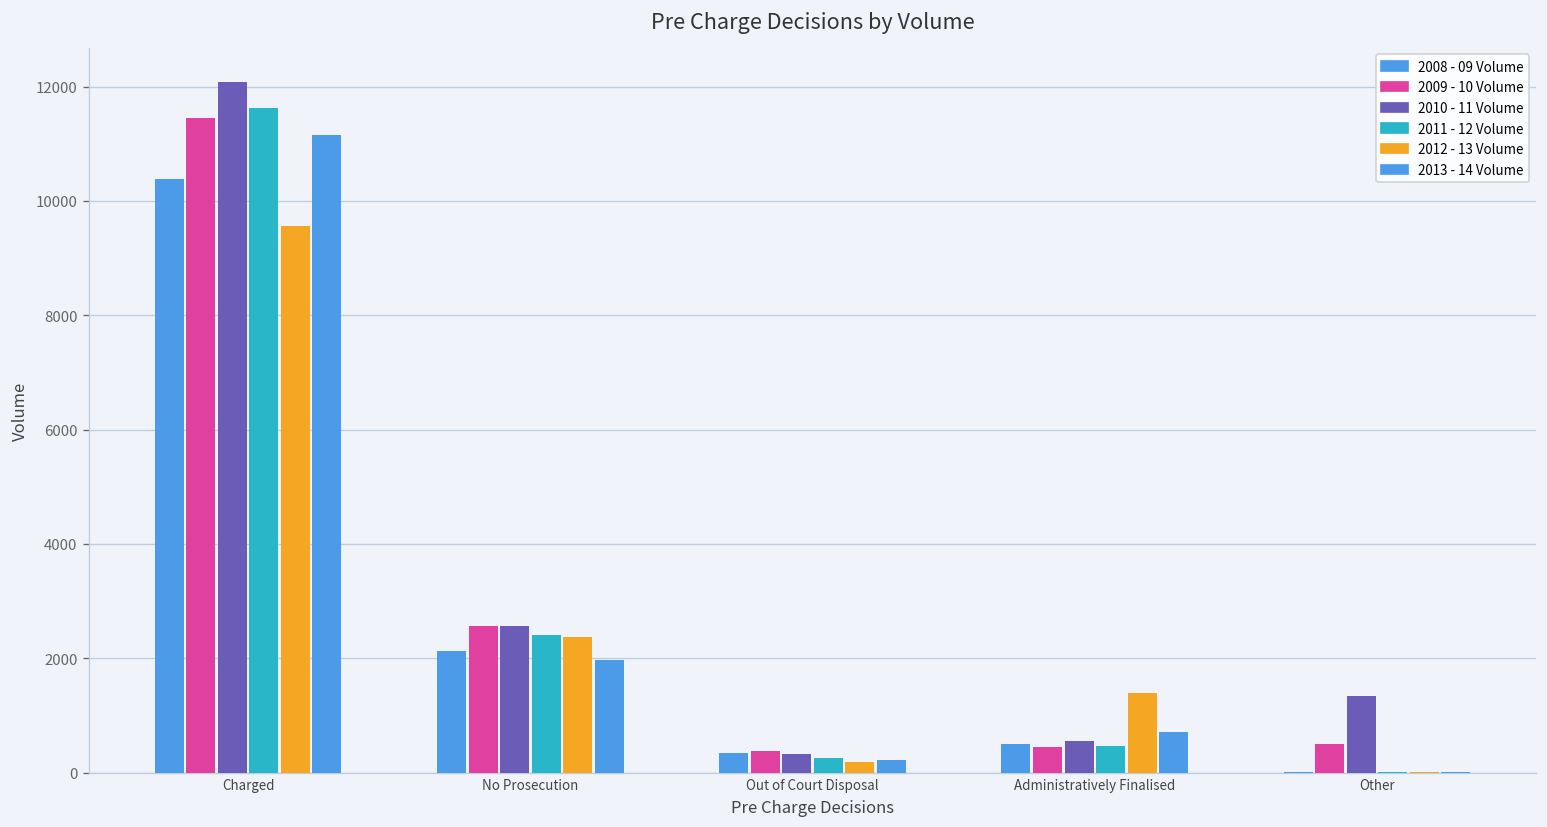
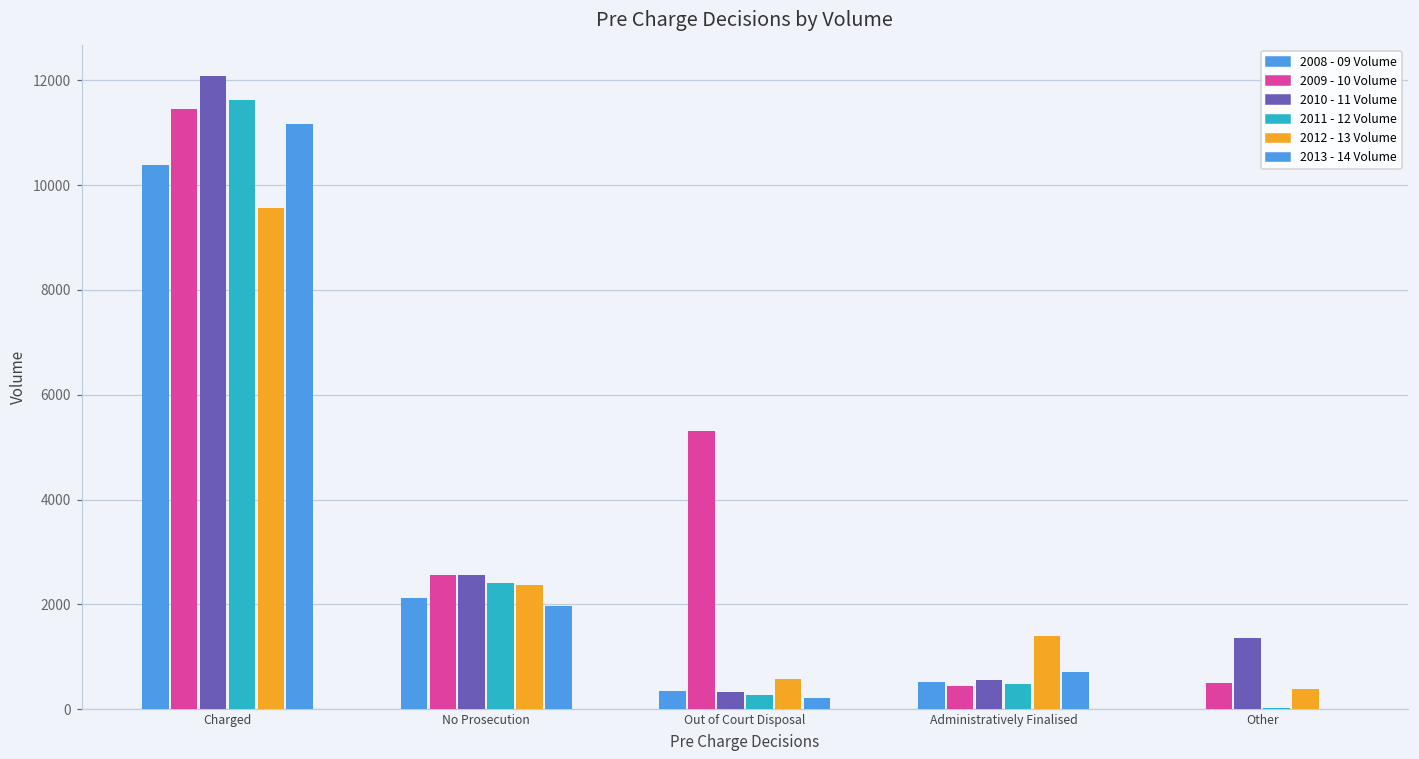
2009 - 10 Volume, Out of Court Disposal: 400 -> 5300
2012 - 13 Volume, Out of Court Disposal: 200 -> 600
2012 - 13 Volume, Other: 0 -> 400
